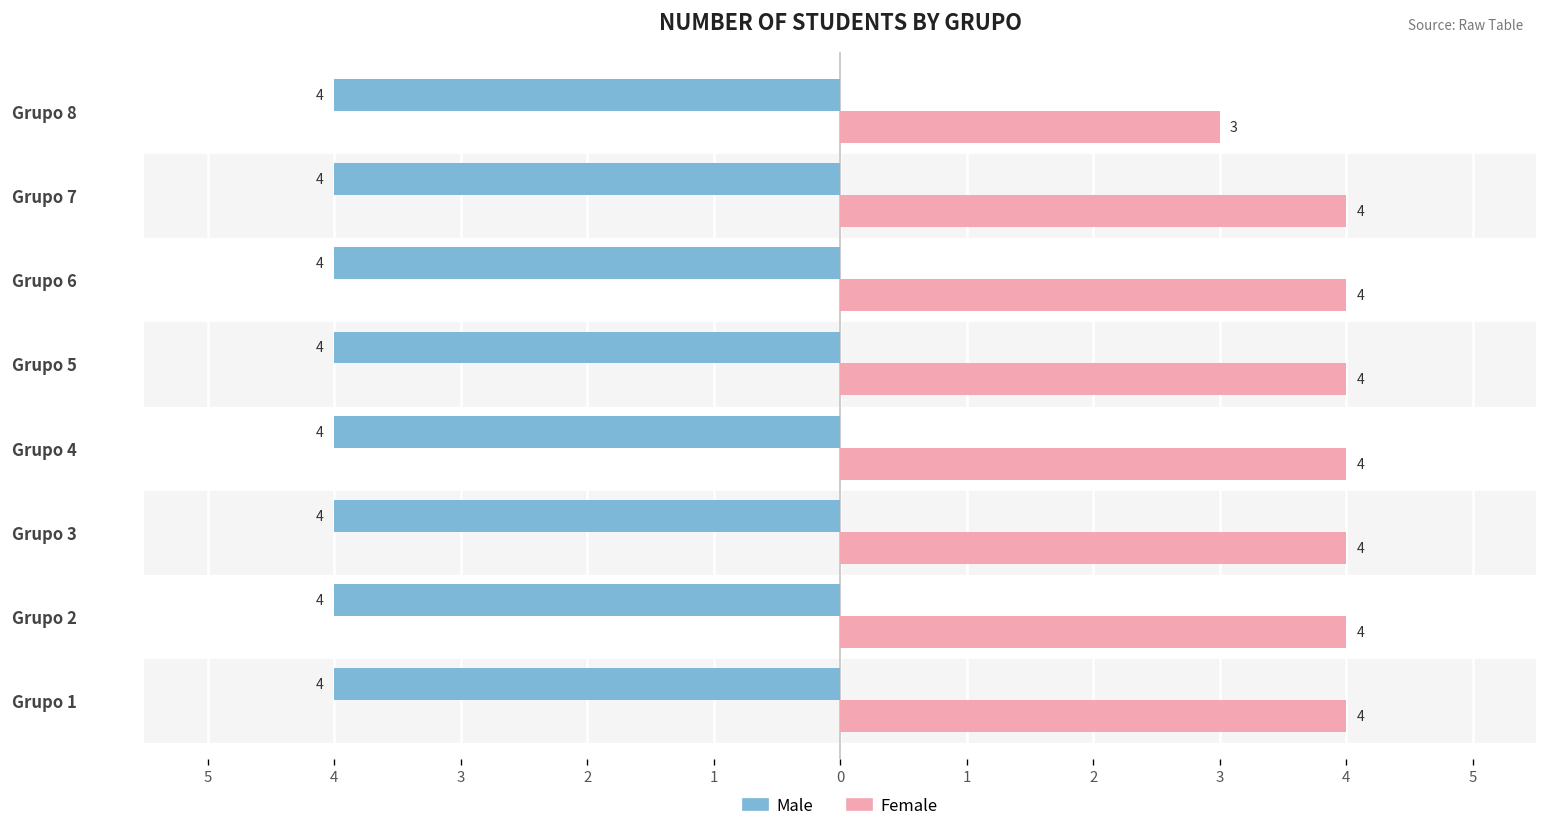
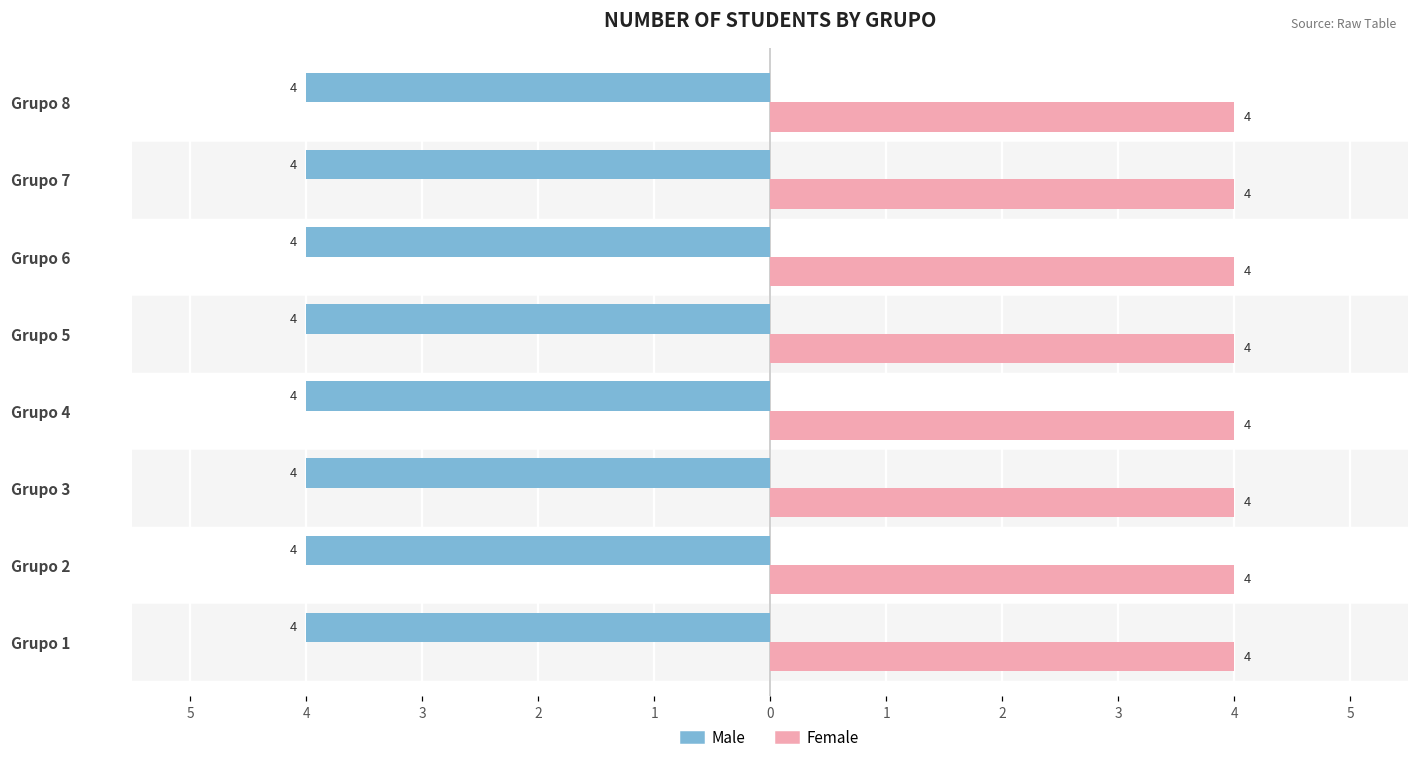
Female, Grupo 8: 3 -> 4
